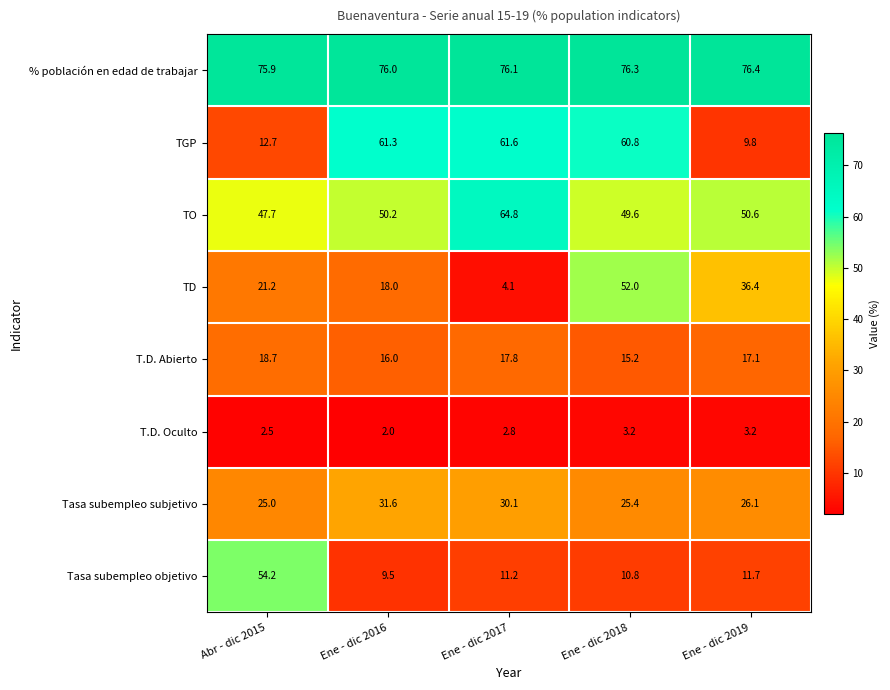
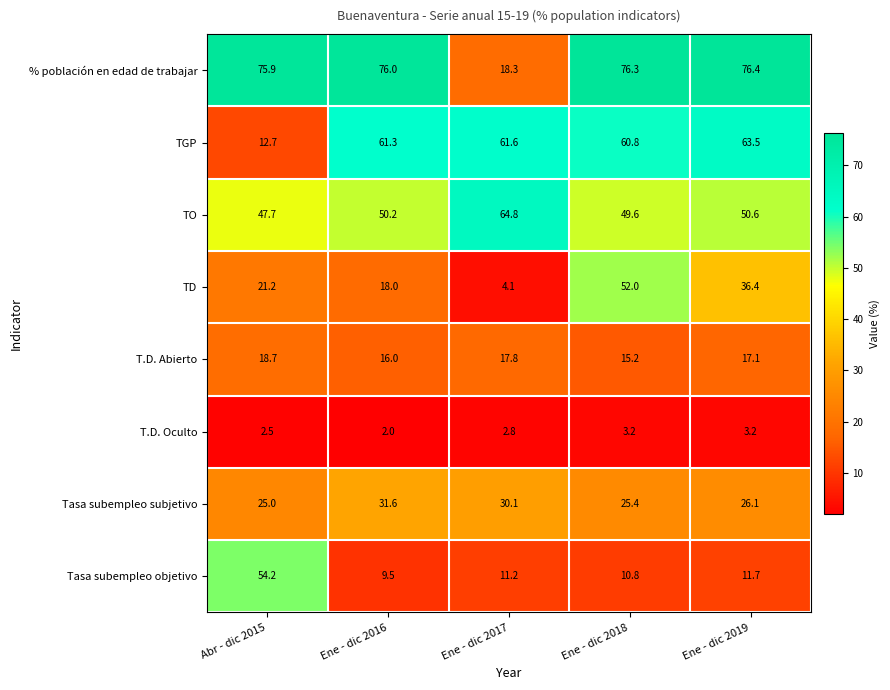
% población en edad de trabajar, Ene - dic 2017: 76.1 -> 18.3
TGP, Ene - dic 2019: 9.8 -> 63.5
